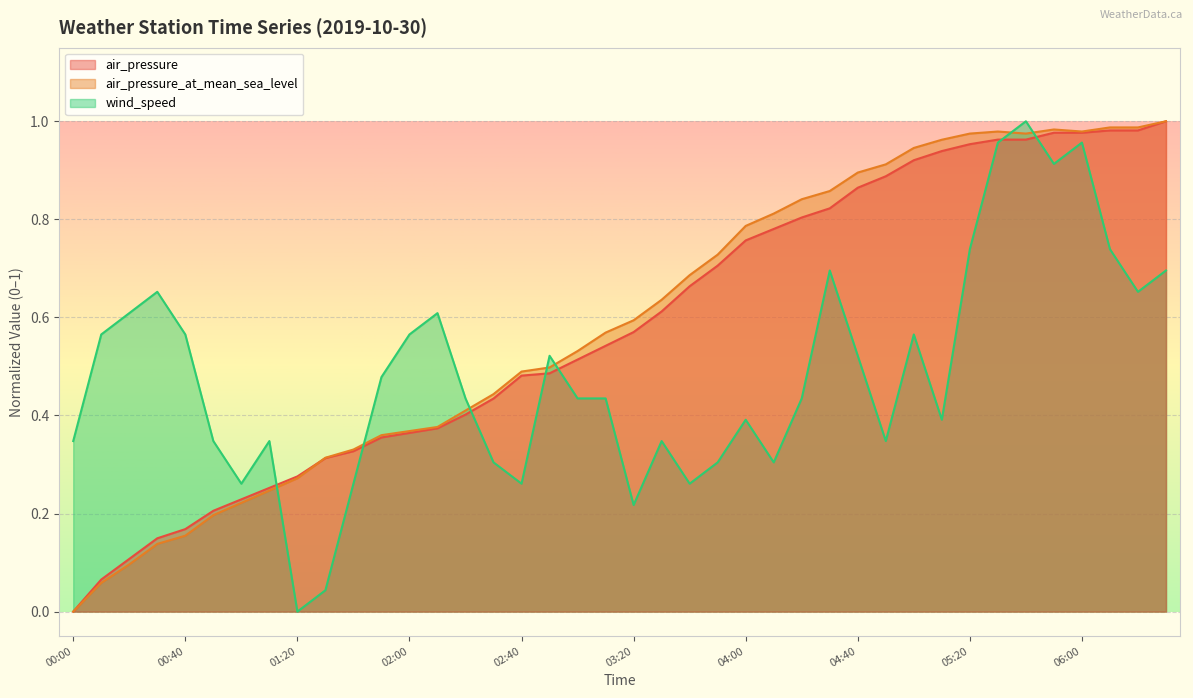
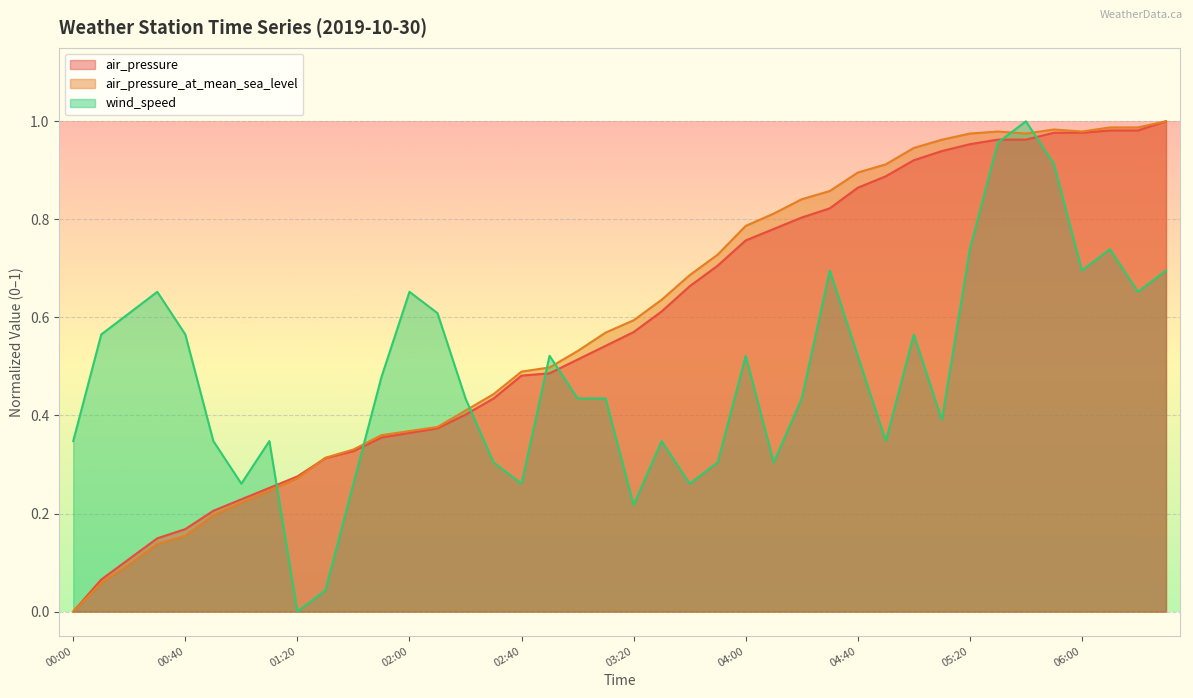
wind_speed, 02:00: 0.57 -> 0.65
wind_speed, 04:00: 0.39 -> 0.52
wind_speed, 06:00: 0.96 -> 0.70
